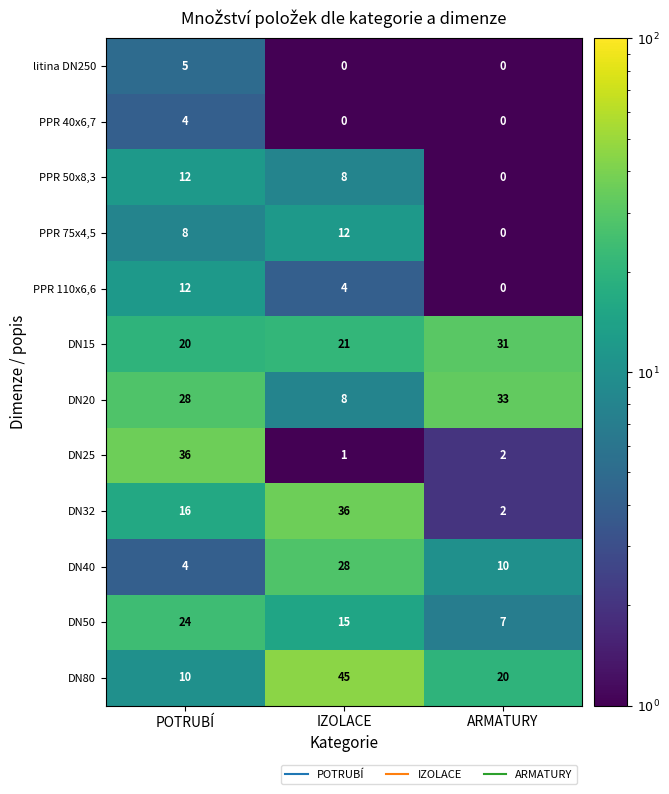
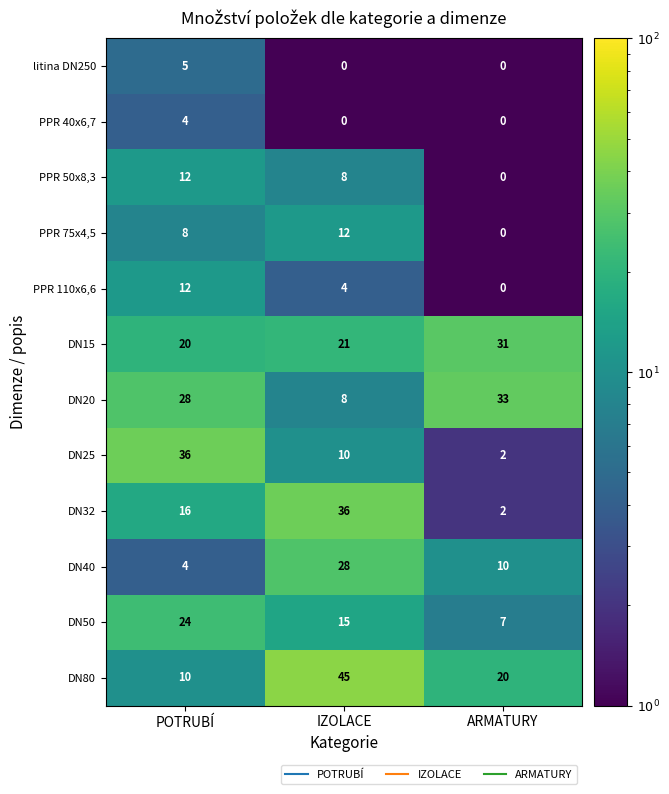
DN25, IZOLACE: 1 -> 10
